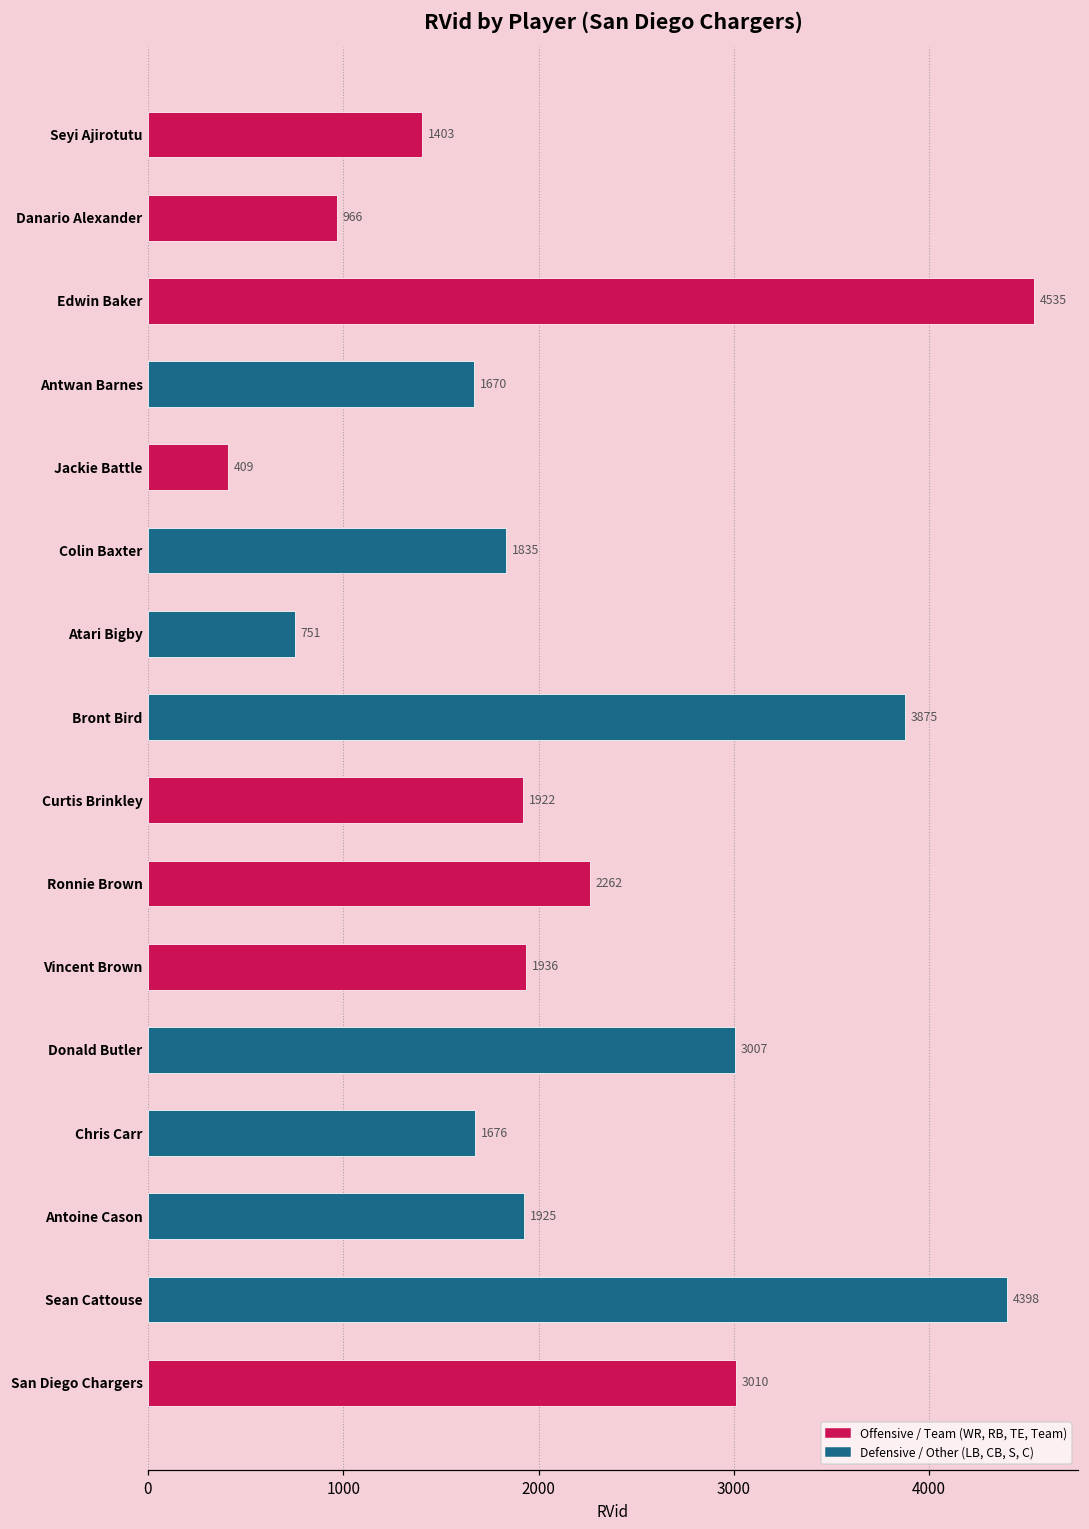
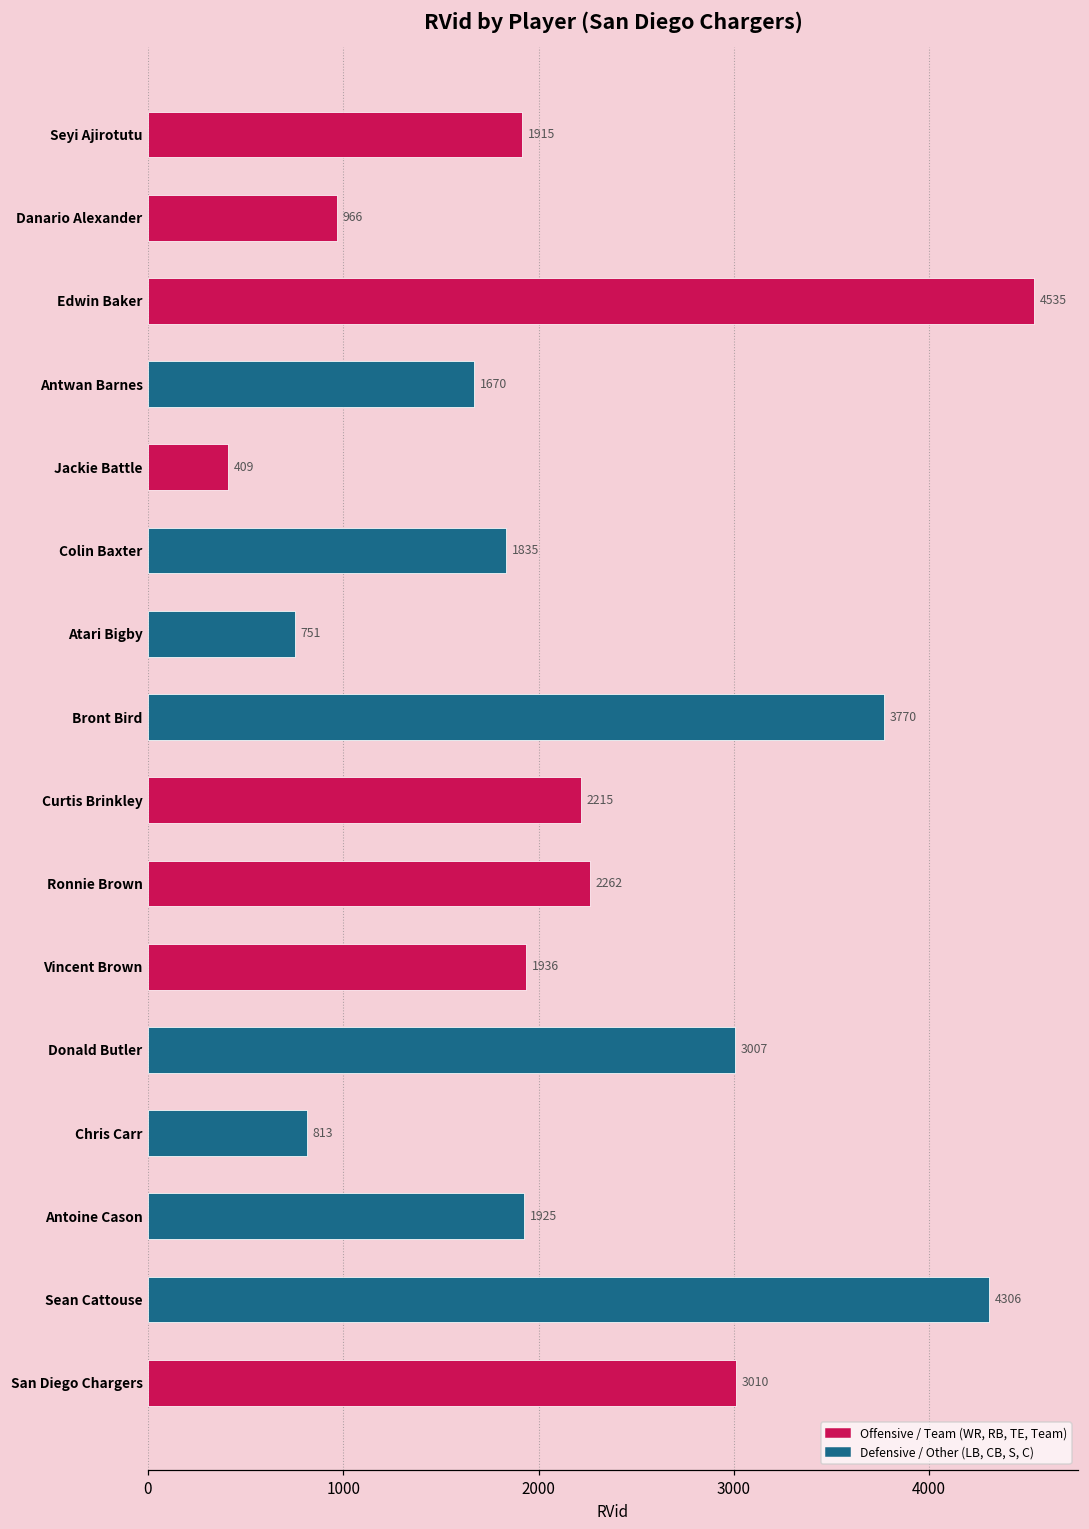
Seyi Ajirotutu: 1403 -> 1915
Bront Bird: 3875 -> 3770
Curtis Brinkley: 1922 -> 2215
Chris Carr: 1676 -> 813
Sean Cattouse: 4398 -> 4306
